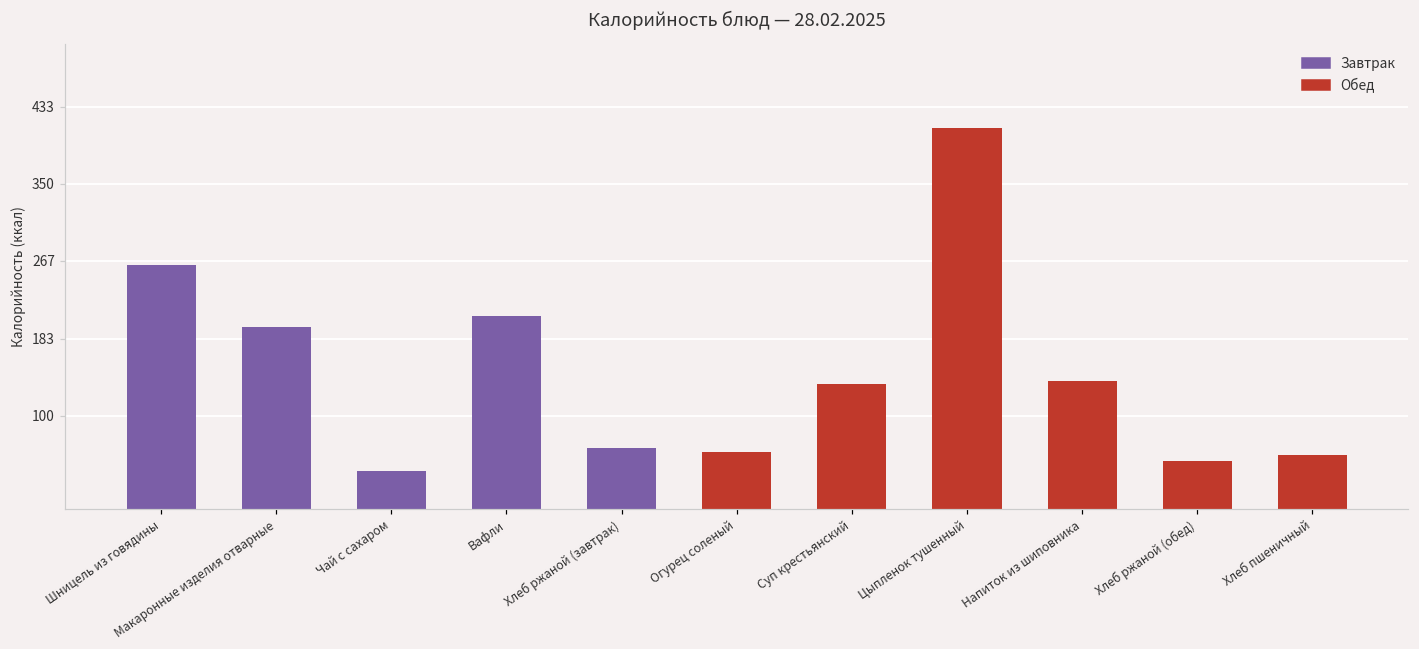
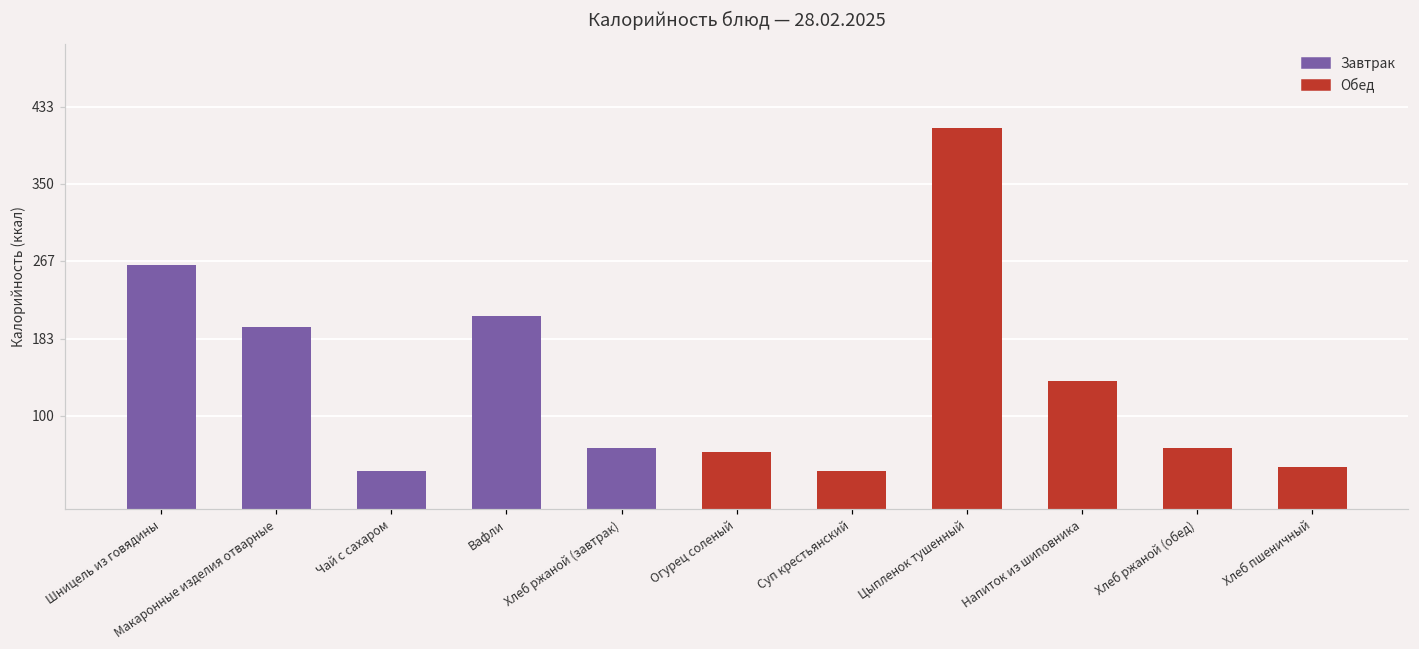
Обед, Суп крестьянский: 130 -> 40
Обед, Хлеб ржаной (обед): 50 -> 70
Обед, Хлеб пшеничный: 60 -> 50
